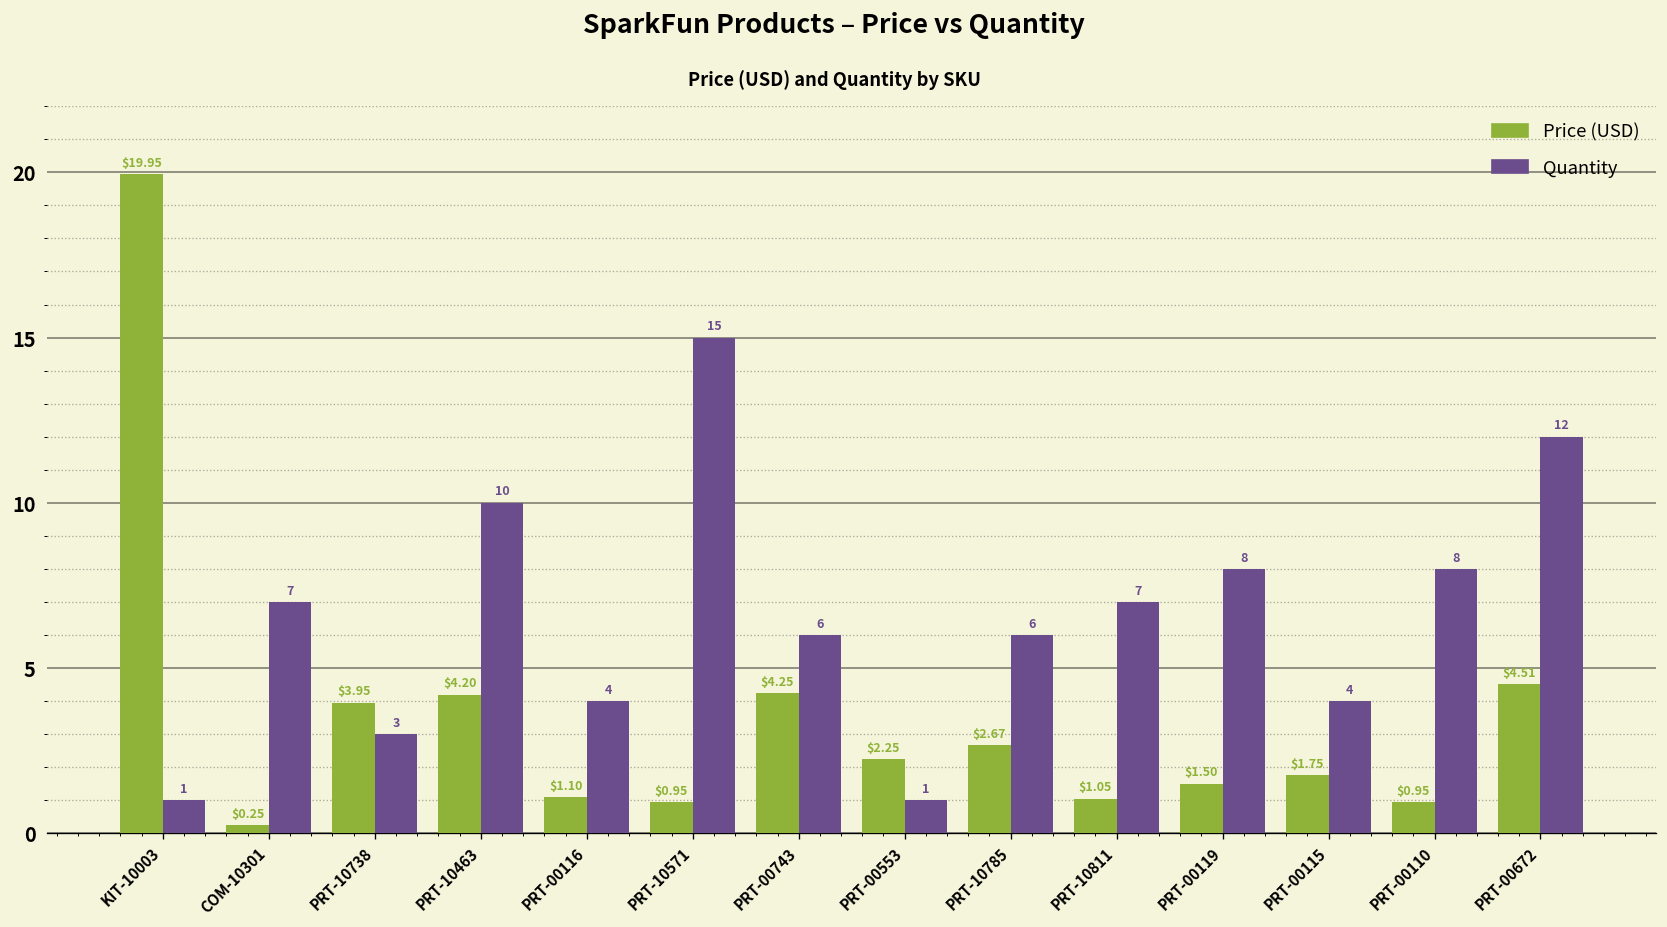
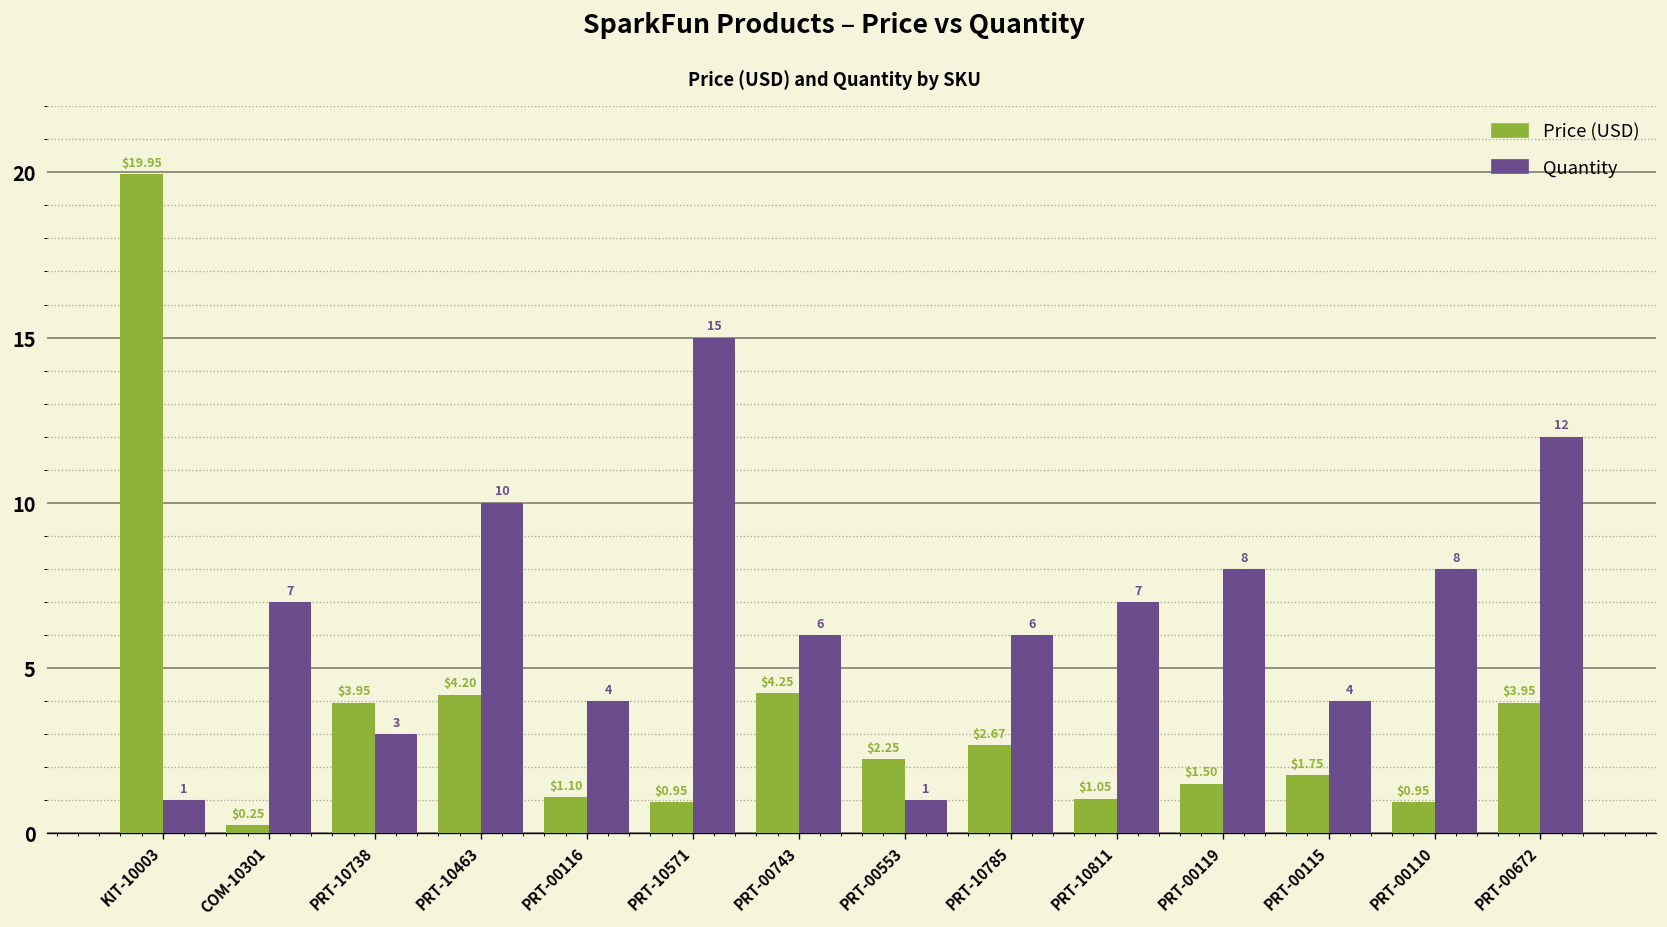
Price (USD), PRT-00672: $4.51 -> $3.95
